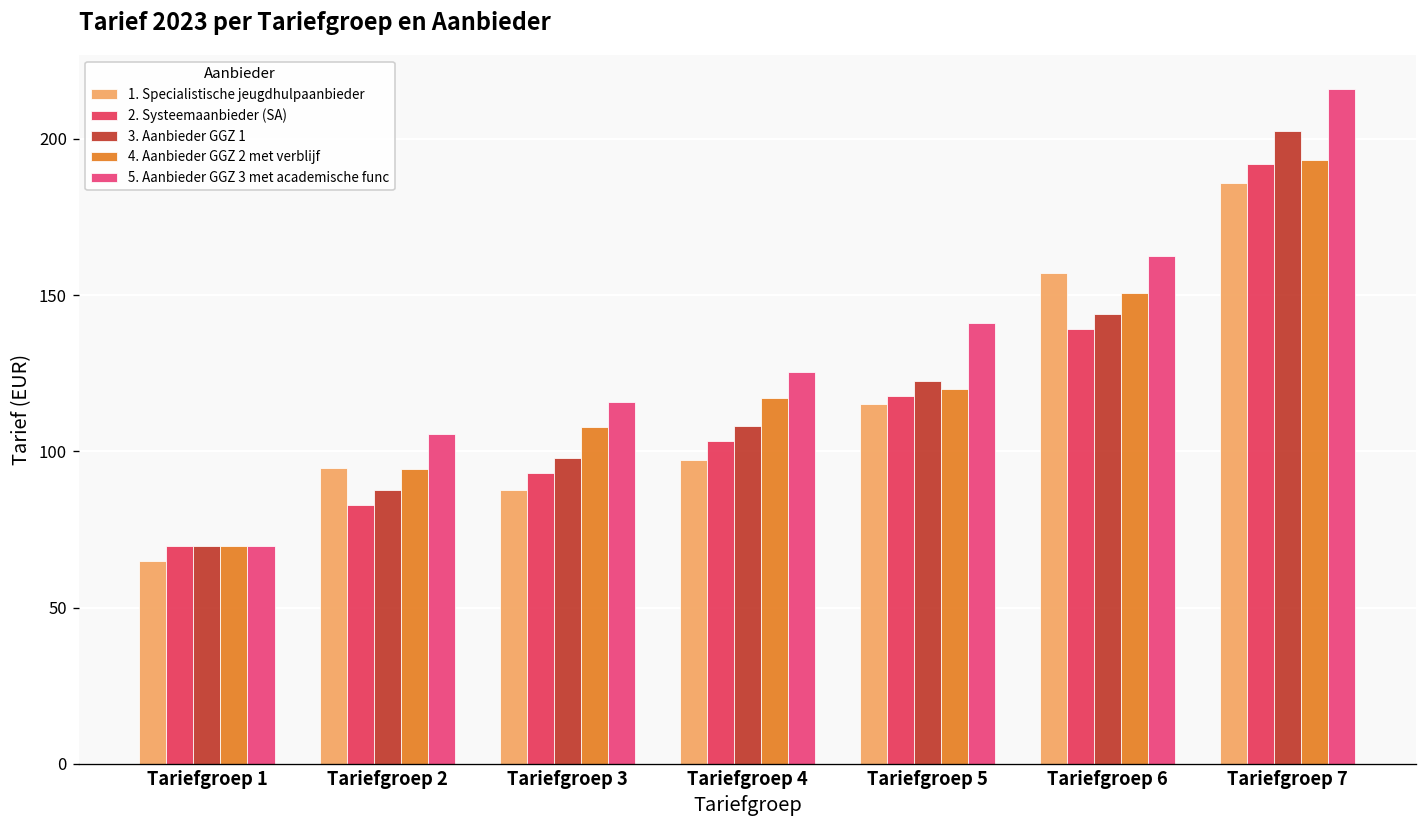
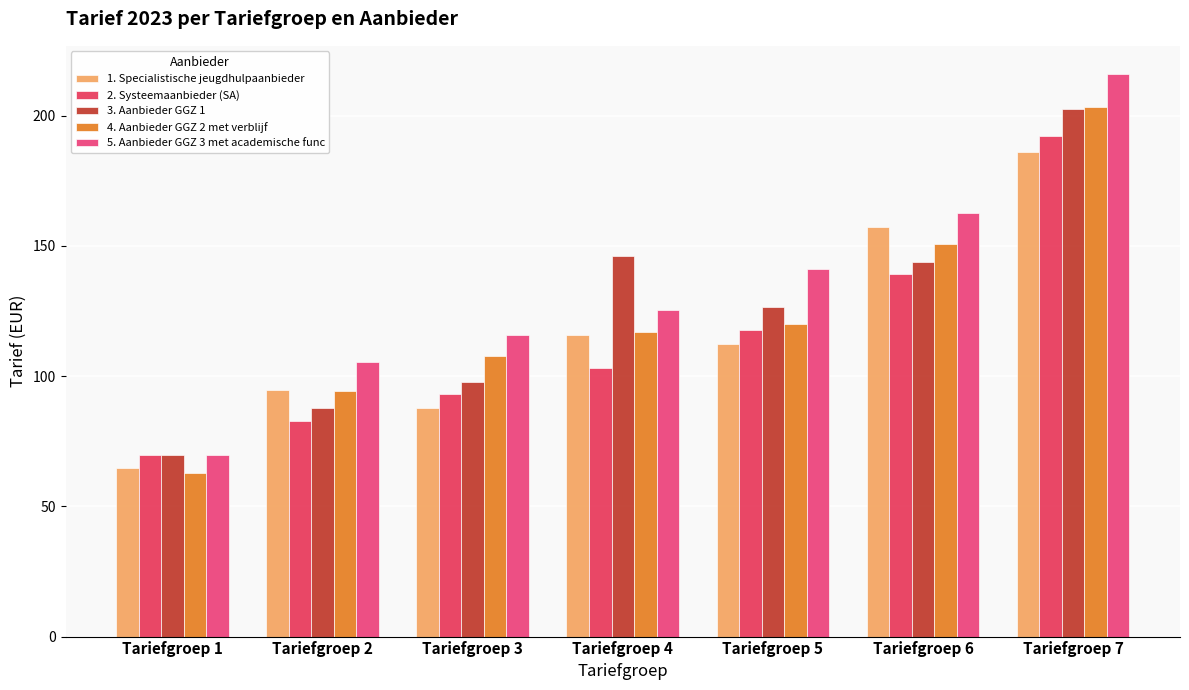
4. Aanbieder GGZ 2 met verblijf, Tariefgroep 1: 70 -> 63
1. Specialistische jeugdhulpaanbieder, Tariefgroep 4: 97 -> 116
3. Aanbieder GGZ 1, Tariefgroep 4: 108 -> 146
1. Specialistische jeugdhulpaanbieder, Tariefgroep 5: 115 -> 112
3. Aanbieder GGZ 1, Tariefgroep 5: 122 -> 127
4. Aanbieder GGZ 2 met verblijf, Tariefgroep 7: 193 -> 203
